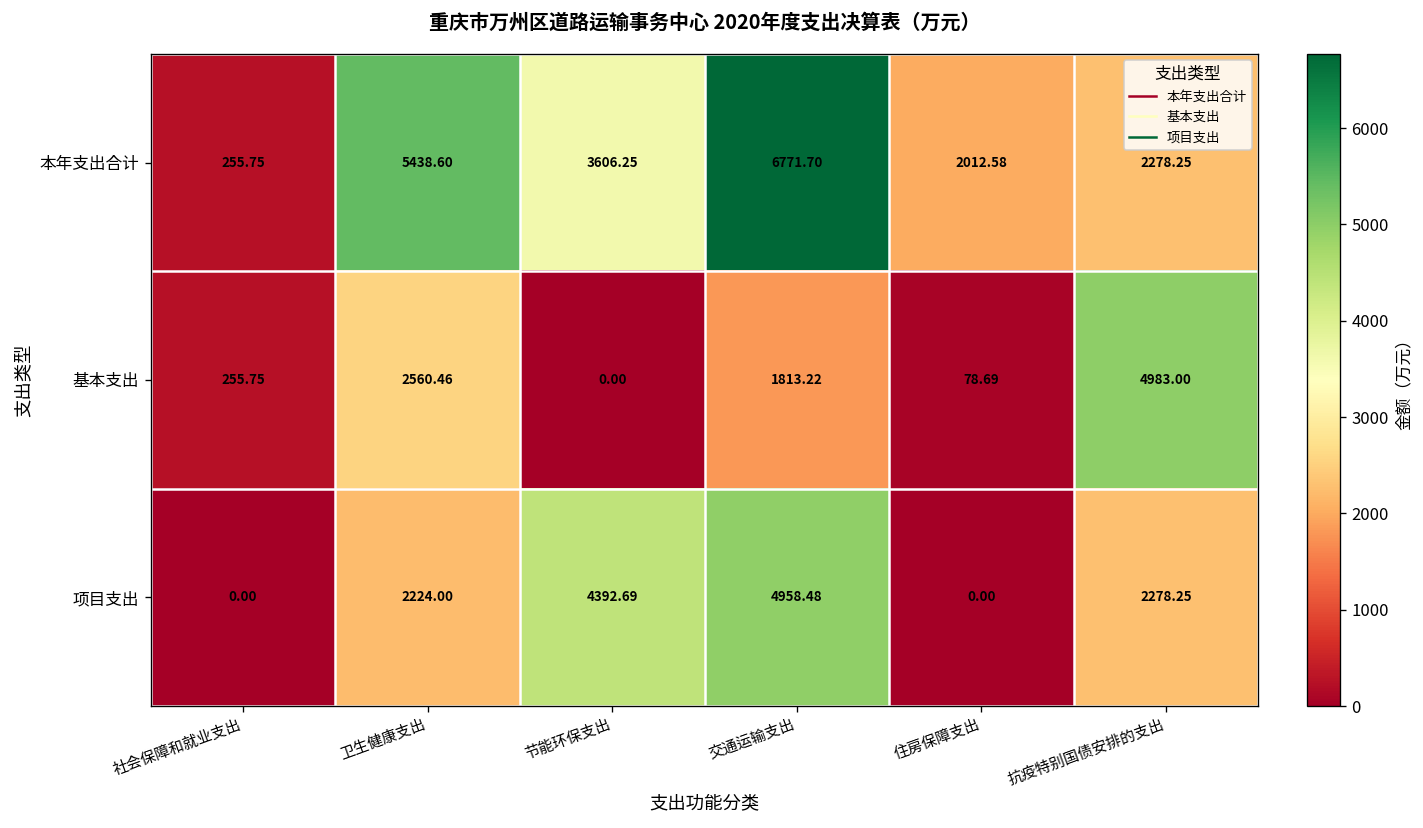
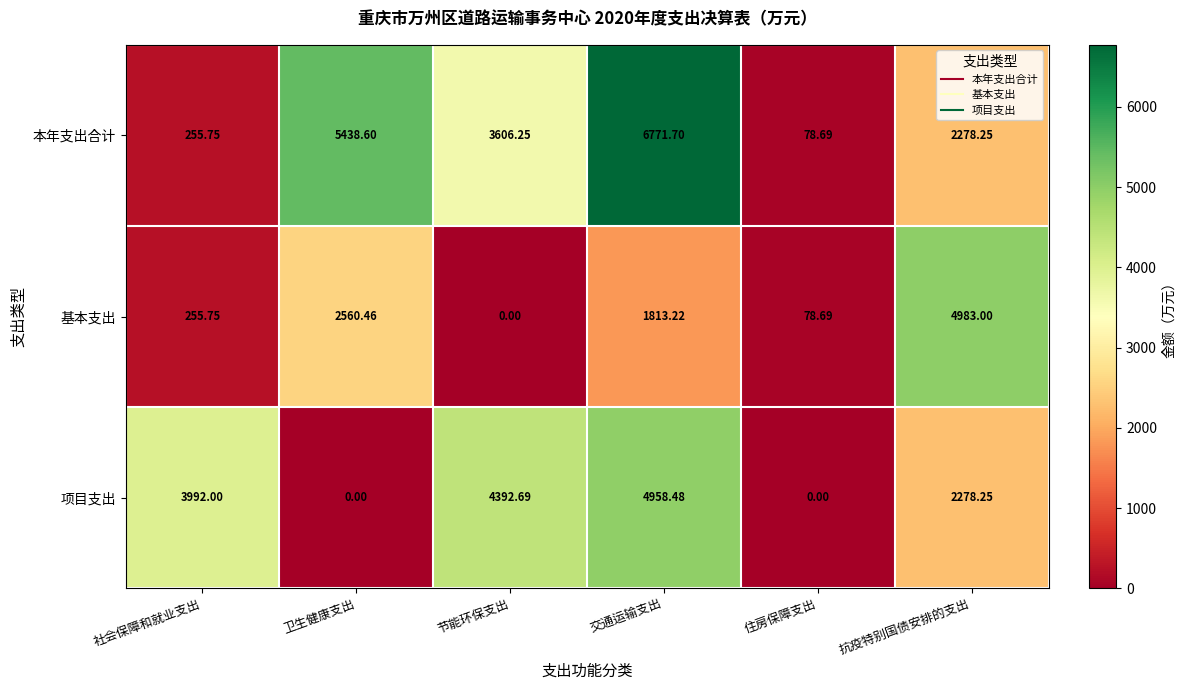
本年支出合计, 住房保障支出: 2012.58 -> 78.69
项目支出, 社会保障和就业支出: 0.00 -> 3992.00
项目支出, 卫生健康支出: 2224.00 -> 0.00
